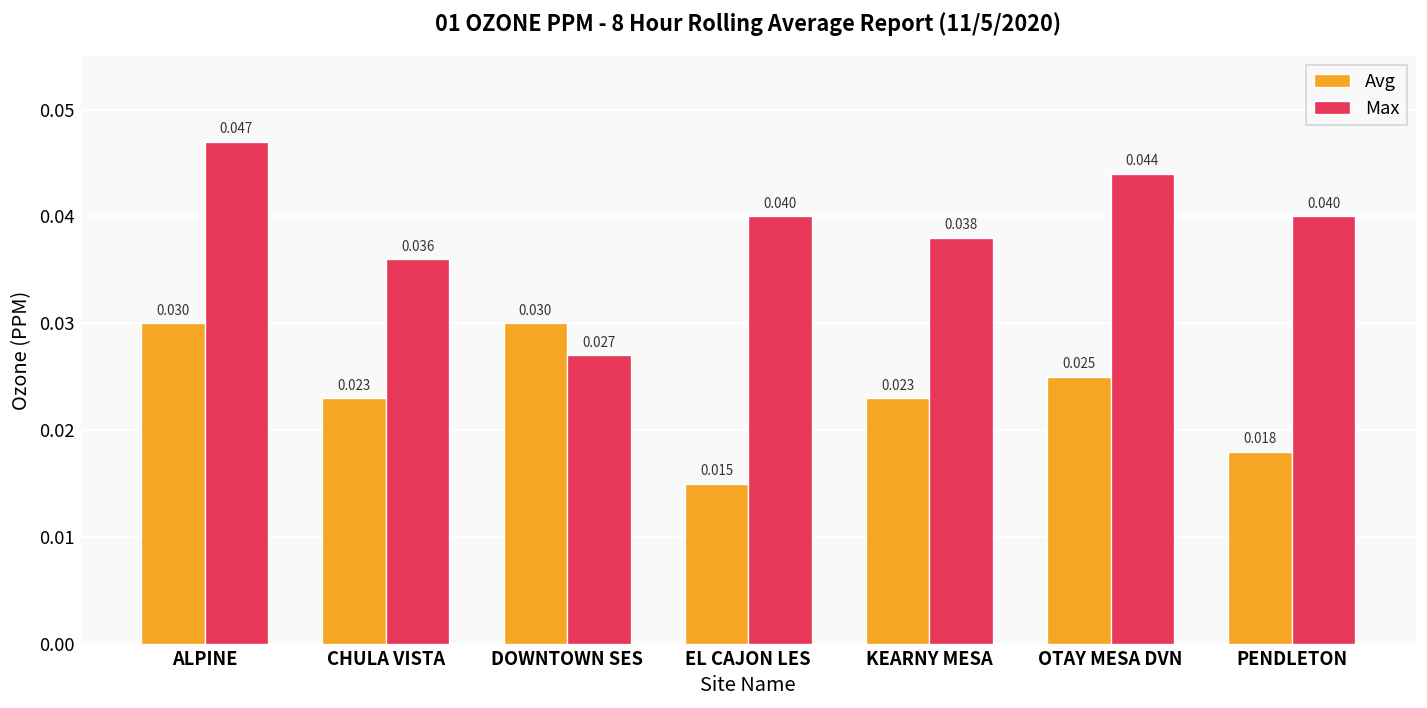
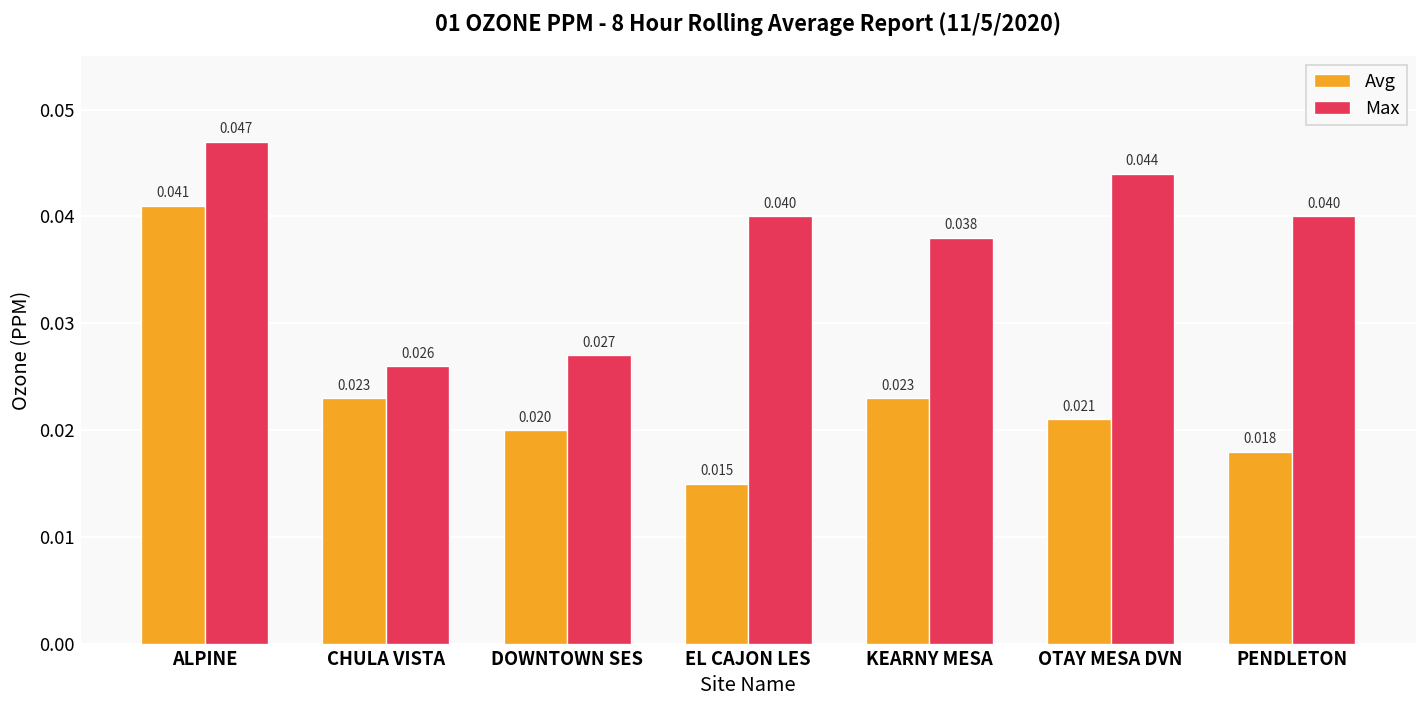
Avg, ALPINE: 0.030 -> 0.041
Max, CHULA VISTA: 0.036 -> 0.026
Avg, DOWNTOWN SES: 0.030 -> 0.020
Avg, OTAY MESA DVN: 0.025 -> 0.021
